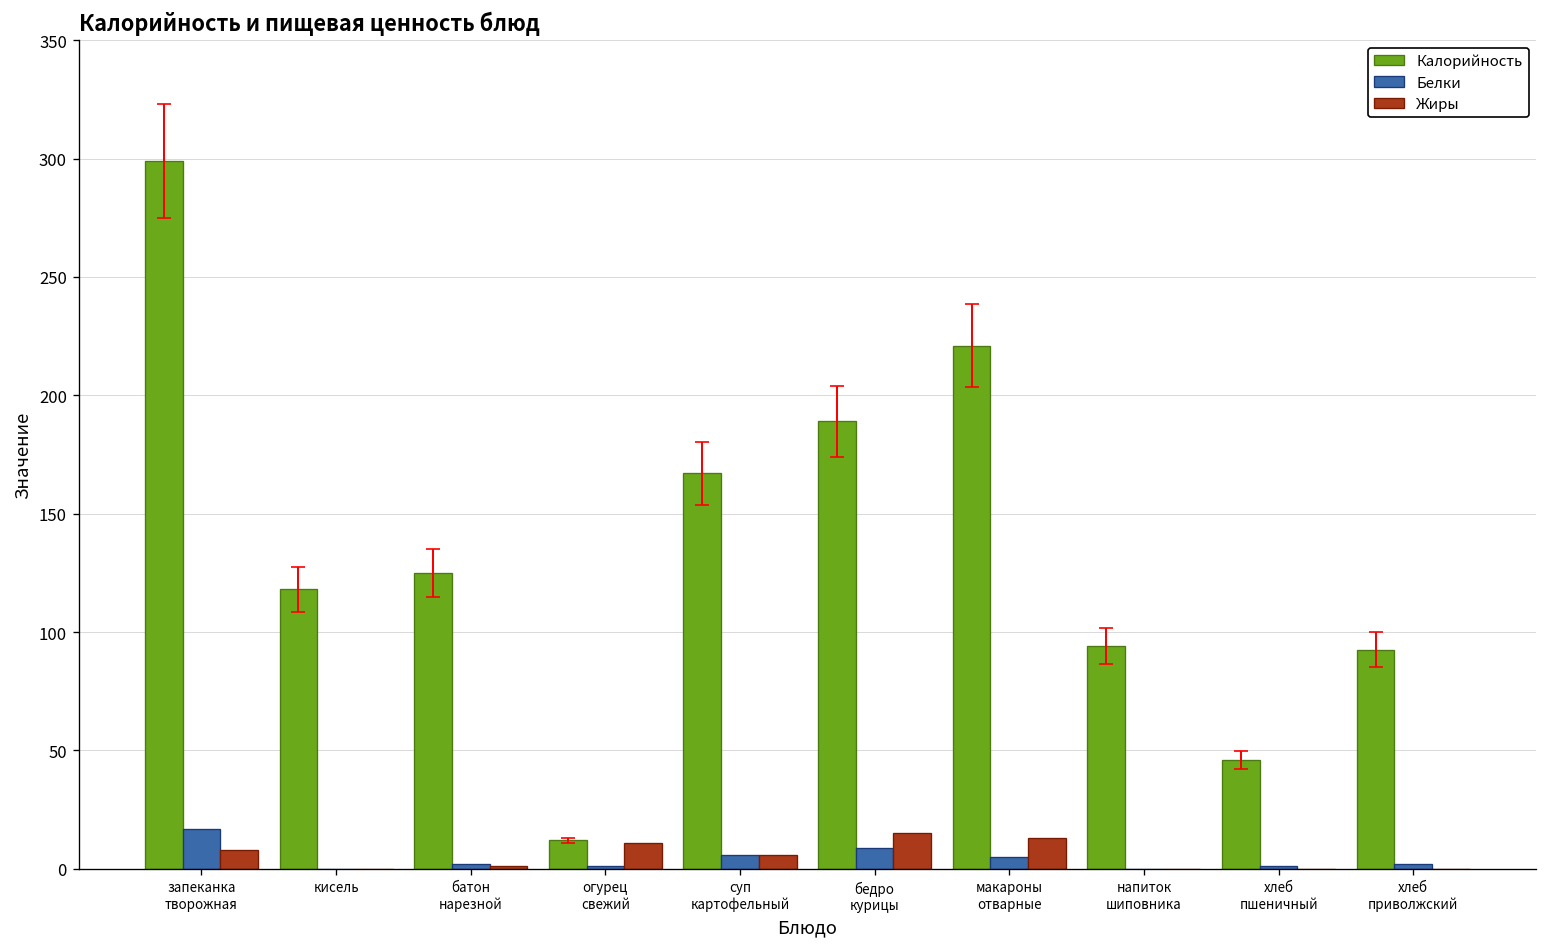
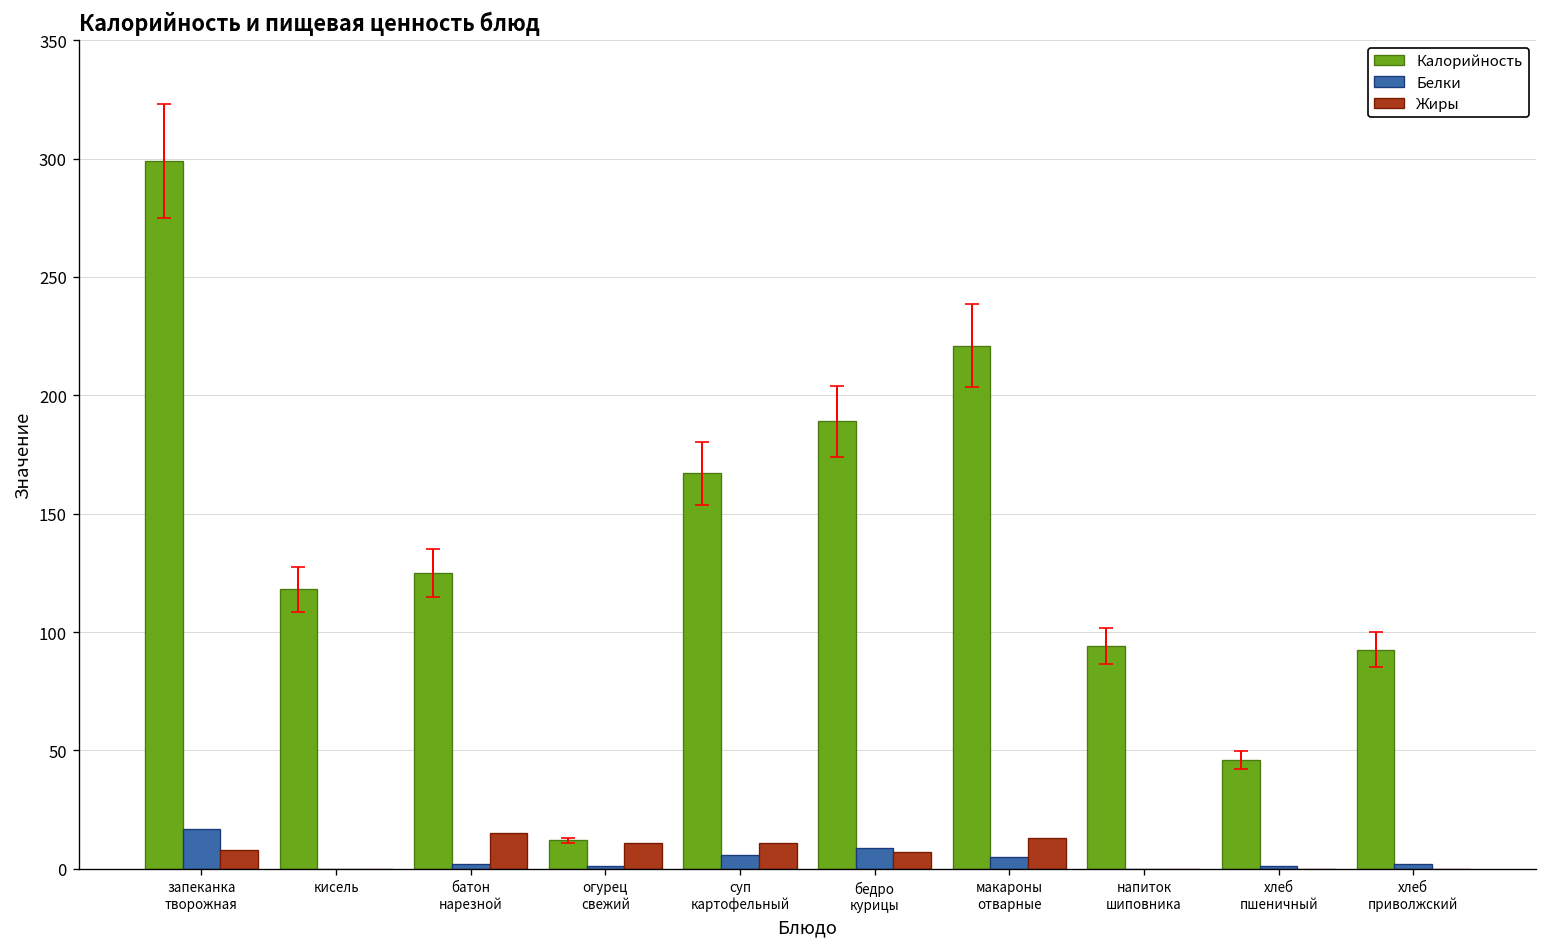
Жиры, батон нарезной: 1 -> 15
Жиры, суп картофельный: 6 -> 11
Жиры, бедро курицы: 15 -> 7
